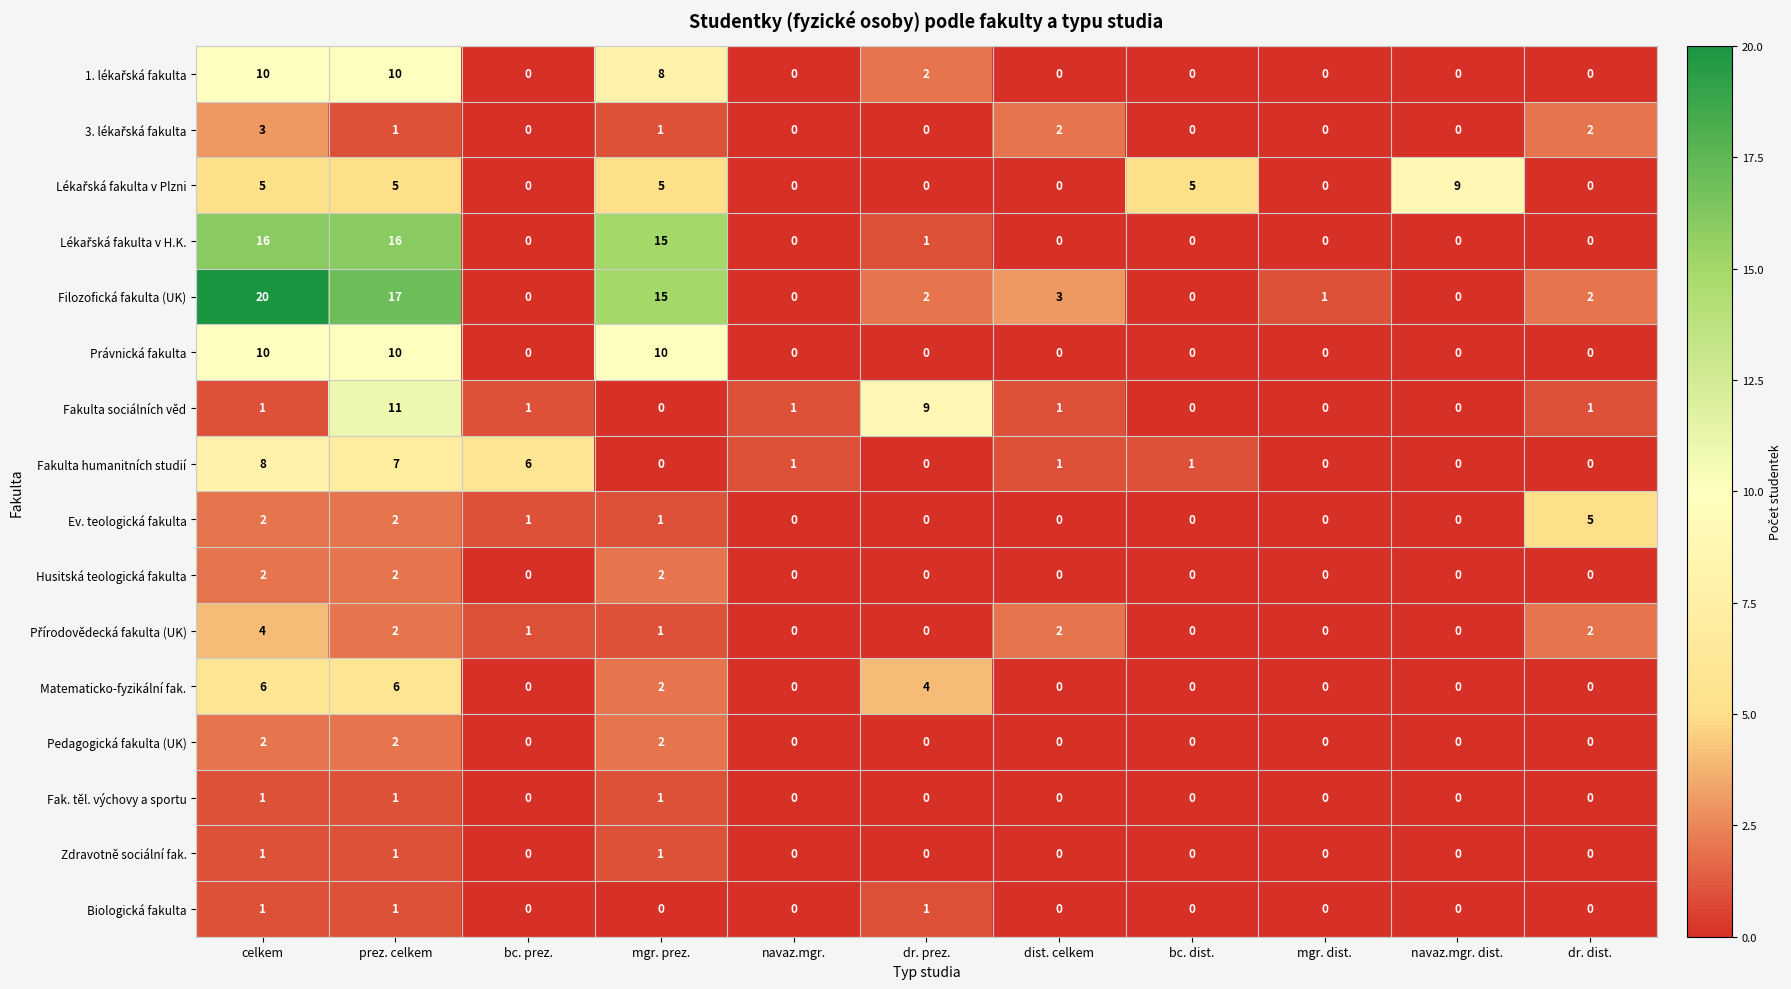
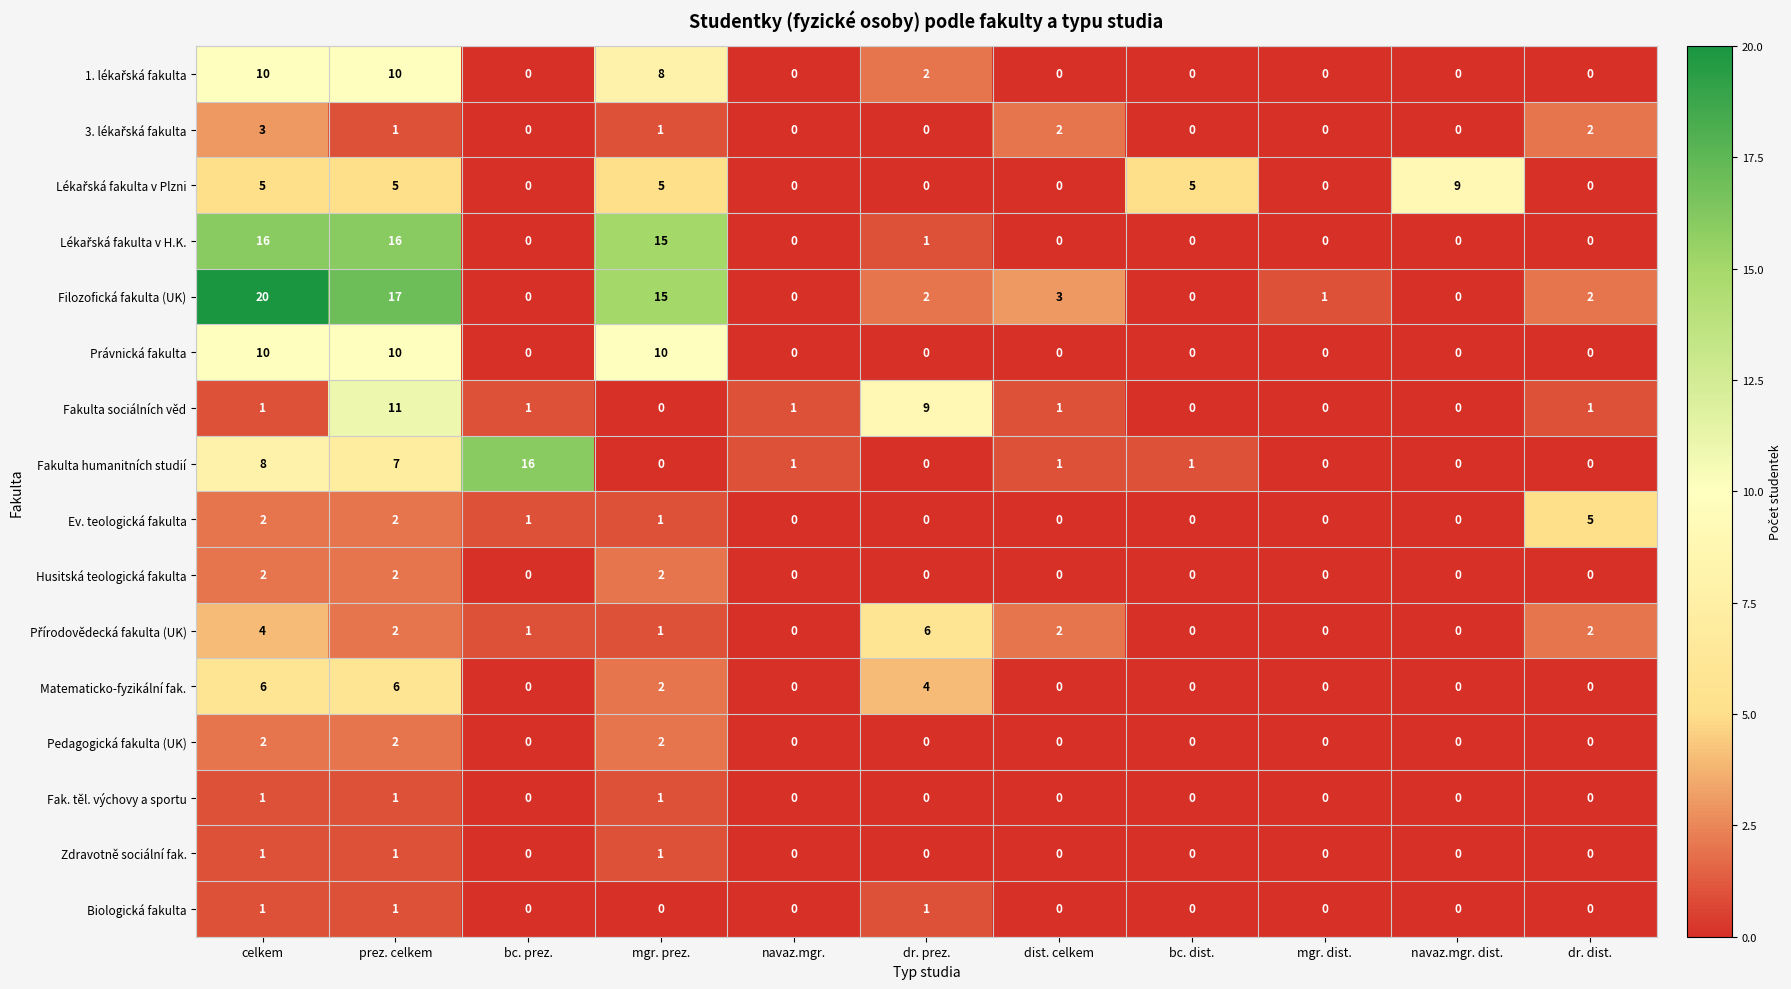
Fakulta humanitních studií, bc. prez.: 6 -> 16
Přírodovědecká fakulta (UK), dr. prez.: 0 -> 6
